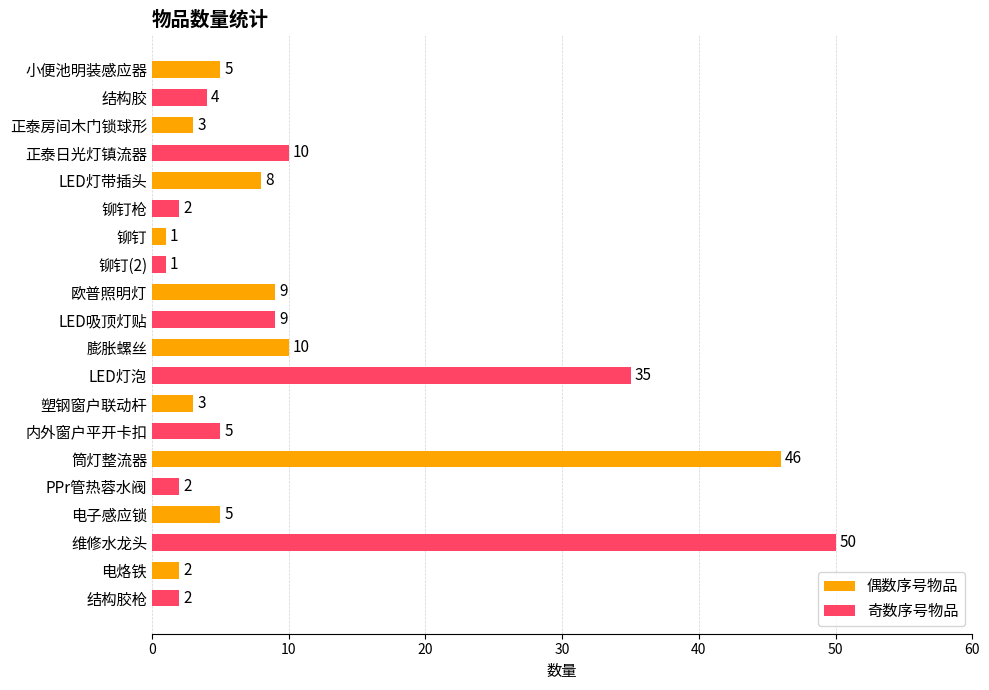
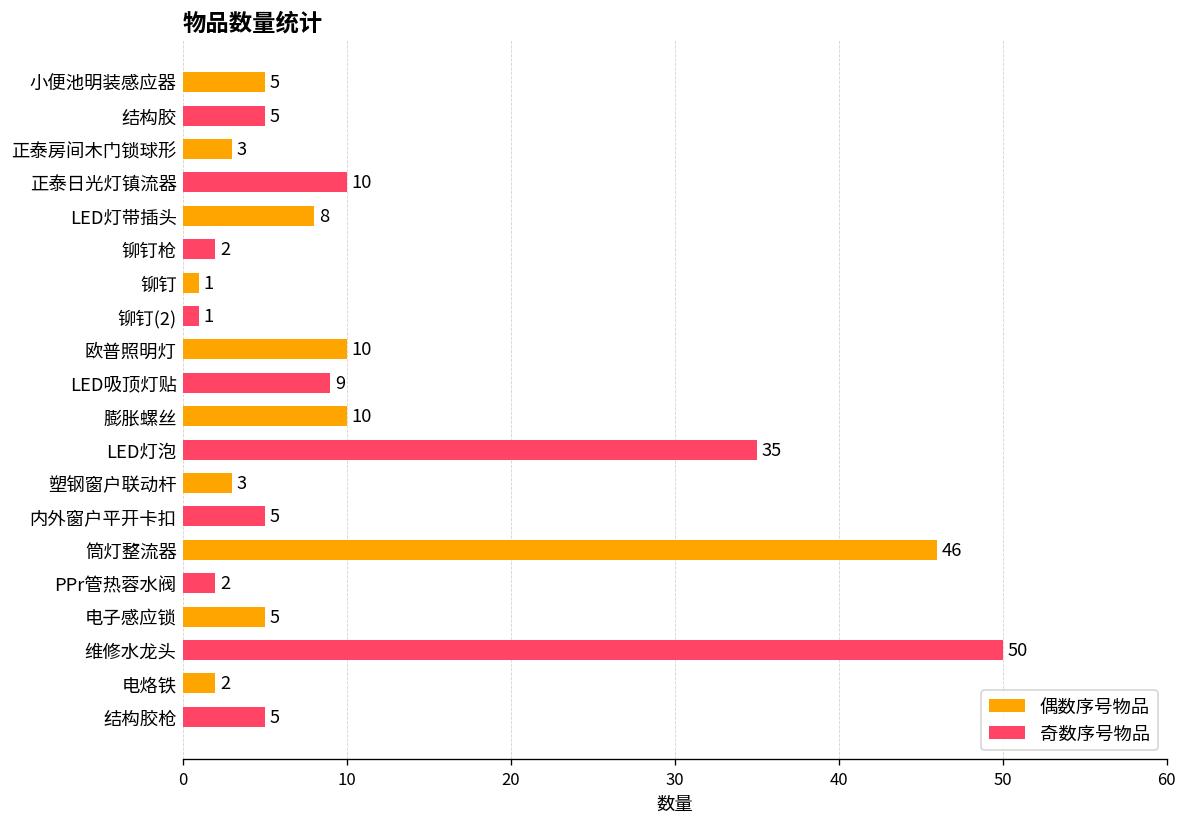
结构胶: 4 -> 5
欧普照明灯: 9 -> 10
结构胶枪: 2 -> 5
